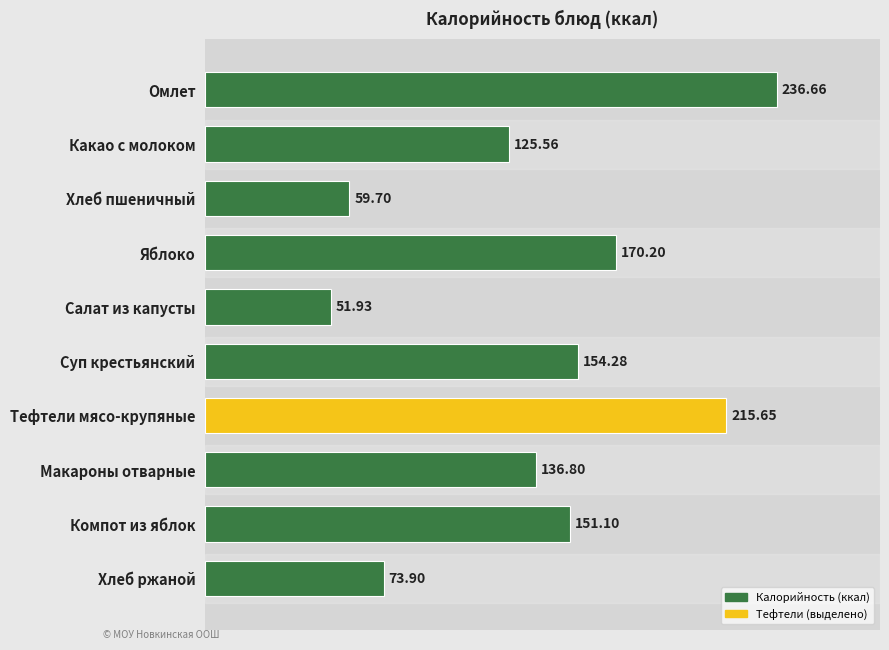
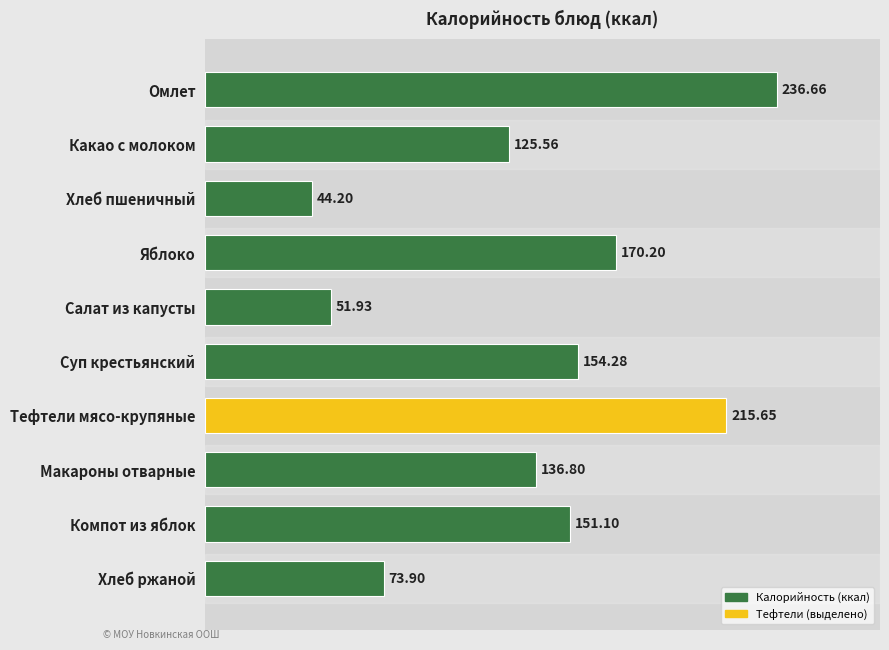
Хлеб пшеничный: 59.70 -> 44.20
